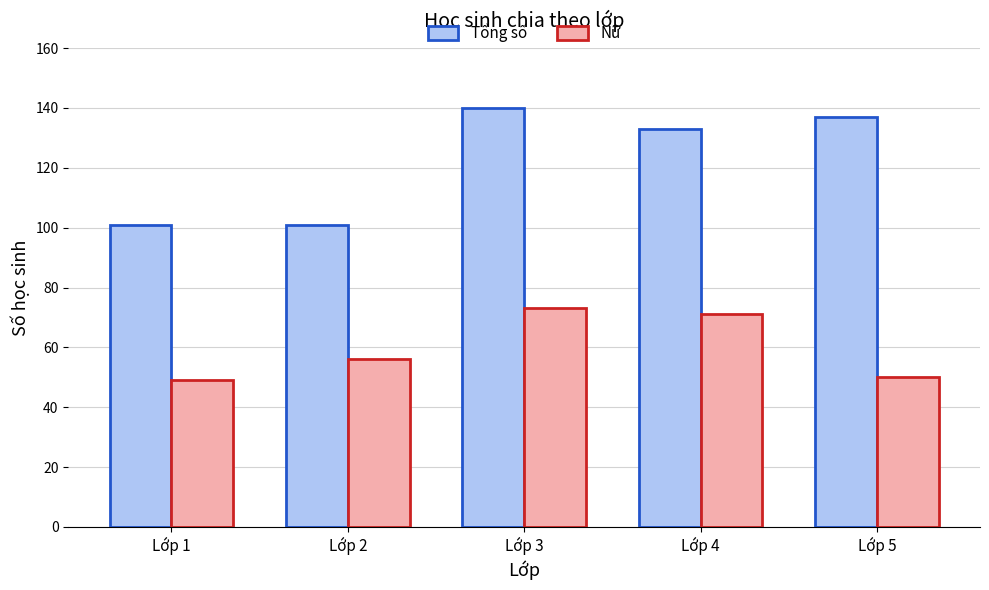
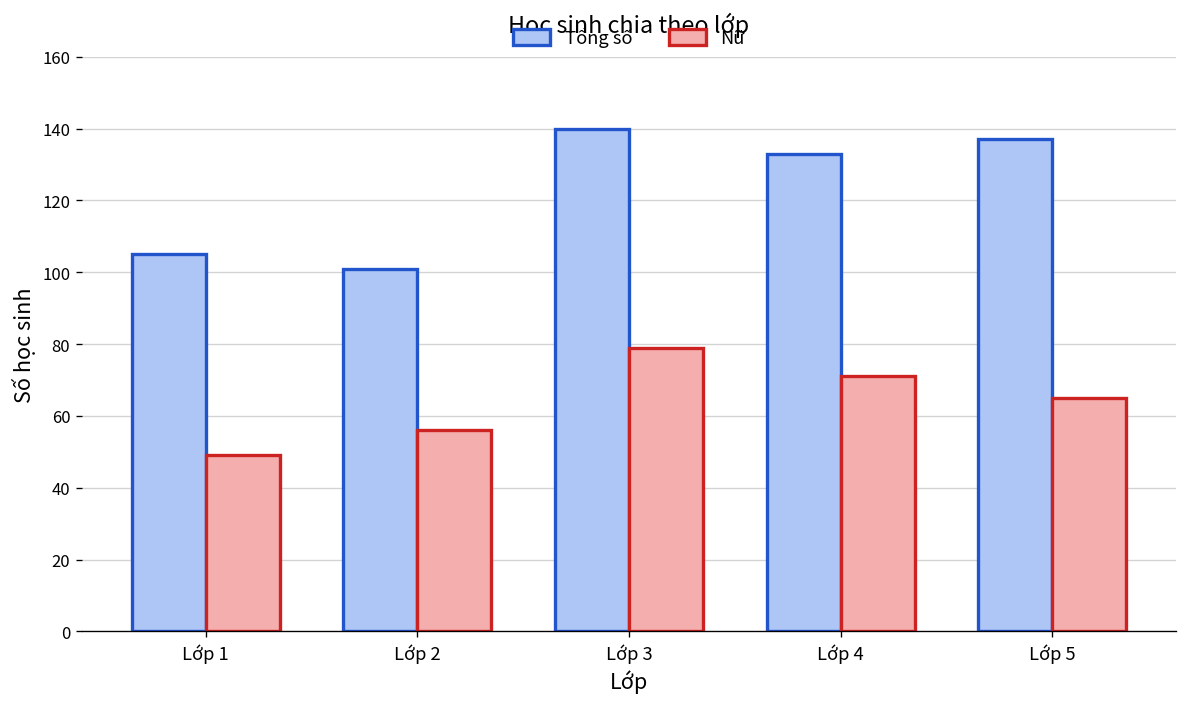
Tổng số, Lớp 1: 101 -> 105
Nữ, Lớp 3: 73 -> 79
Nữ, Lớp 5: 50 -> 65
